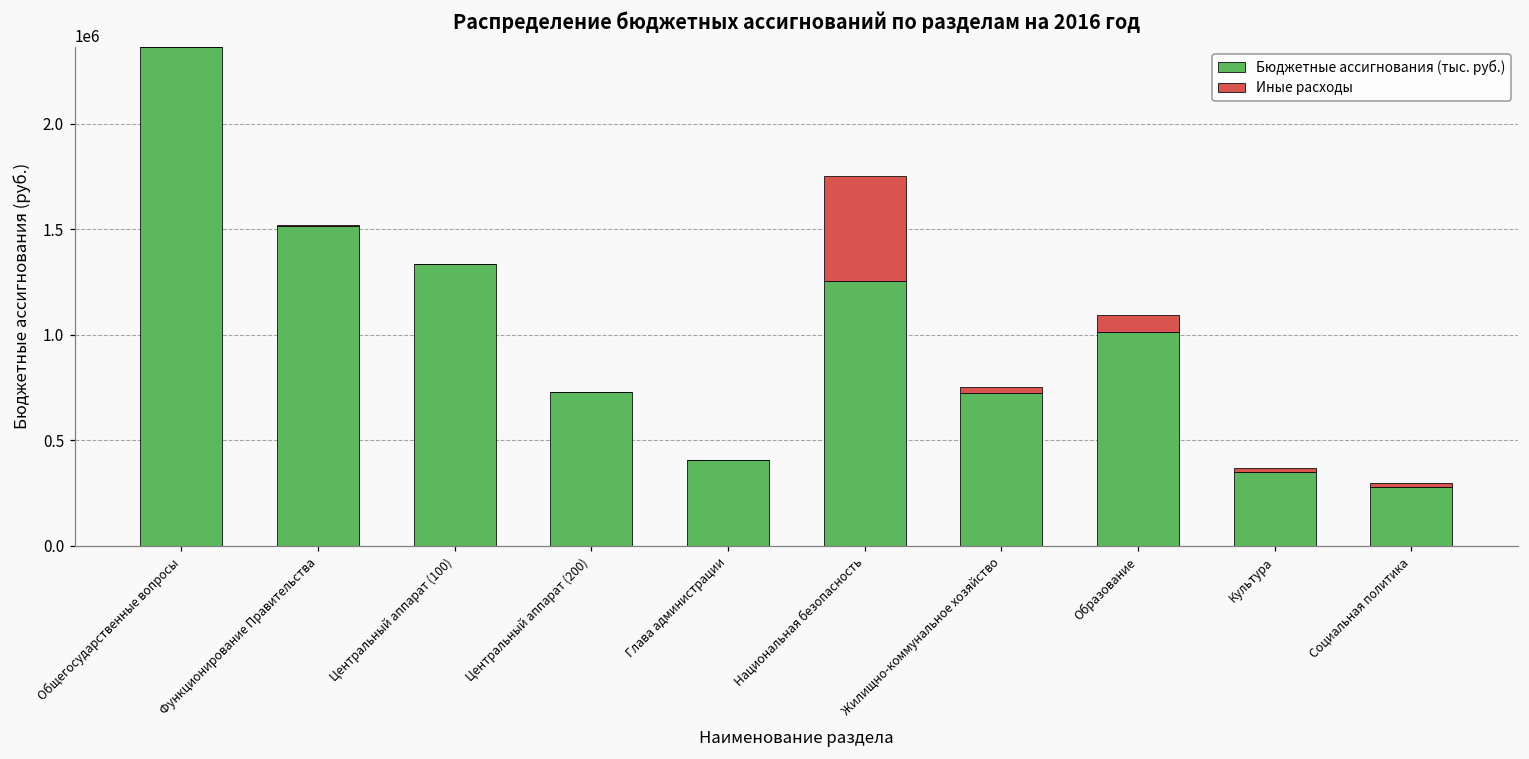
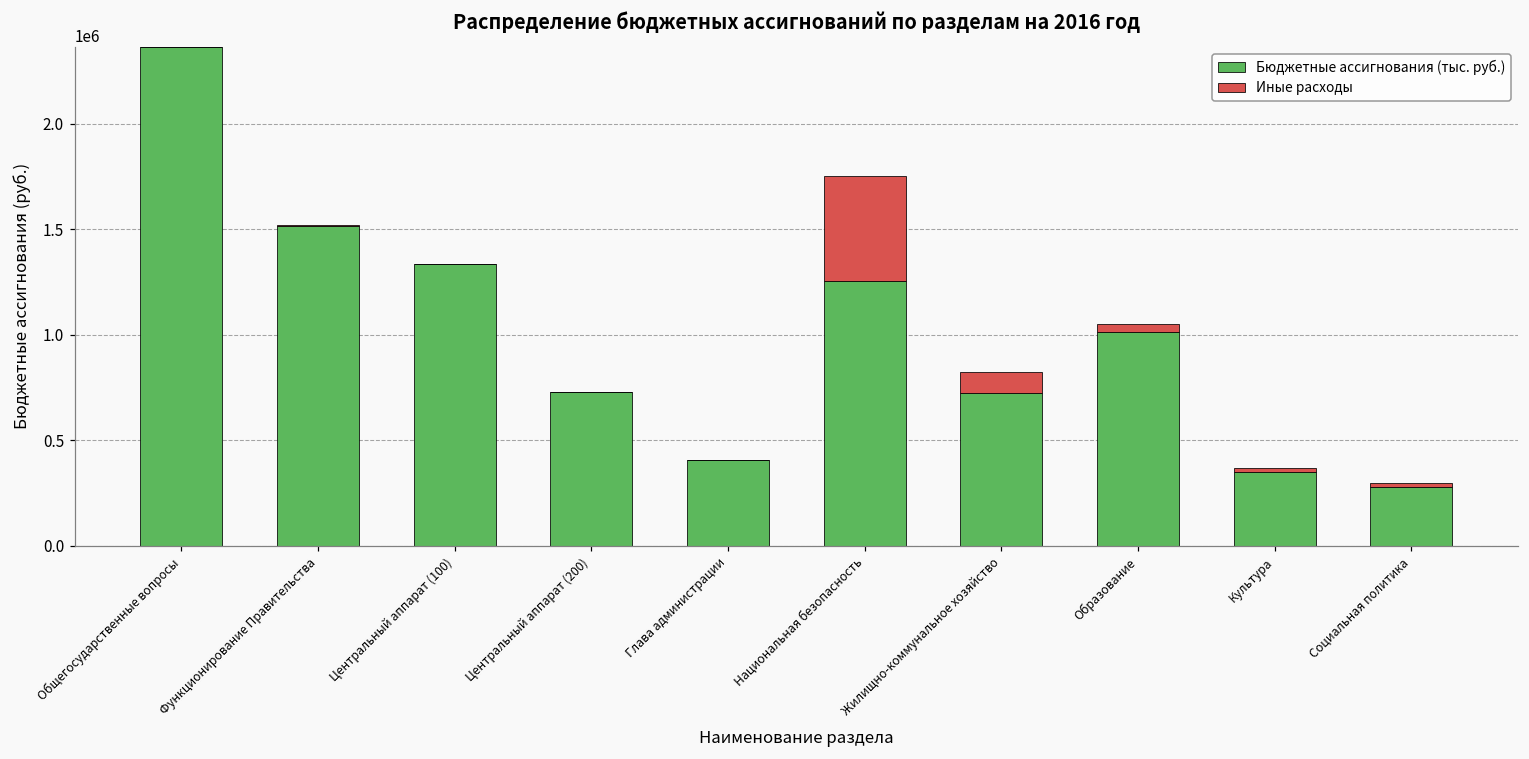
Иные расходы, Жилищно-коммунальное хозяйство: 30000 -> 100000
Иные расходы, Образование: 80000 -> 40000
